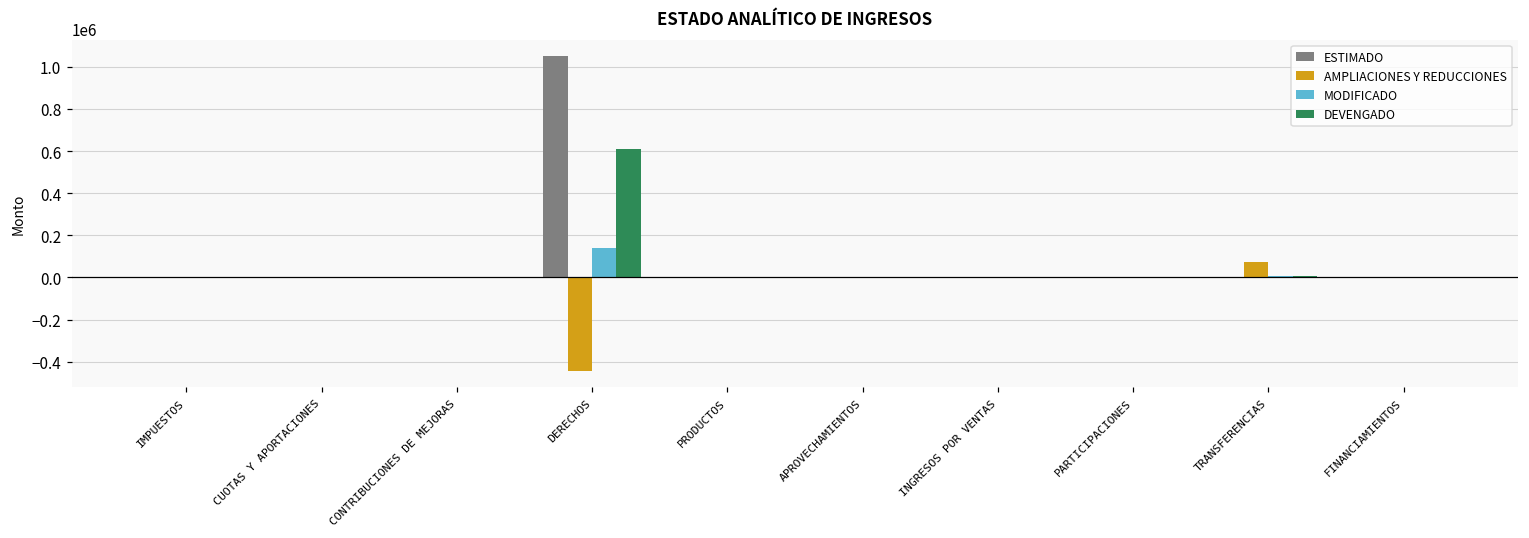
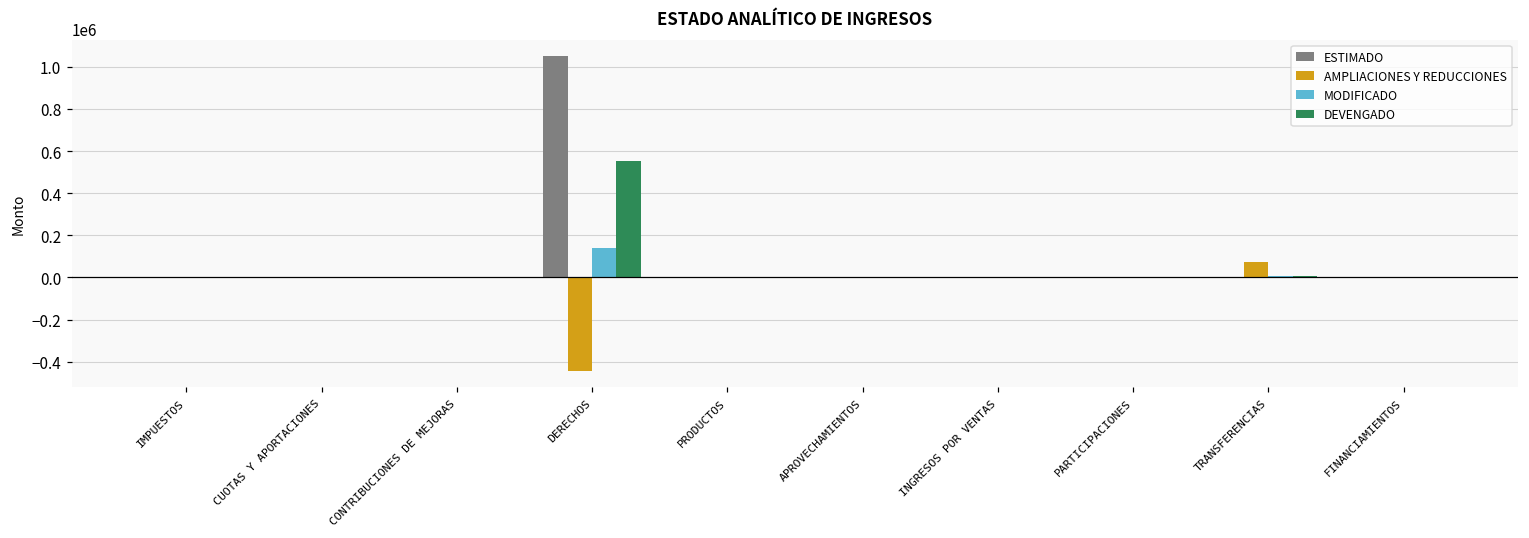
DEVENGADO, DERECHOS: 610000 -> 550000
